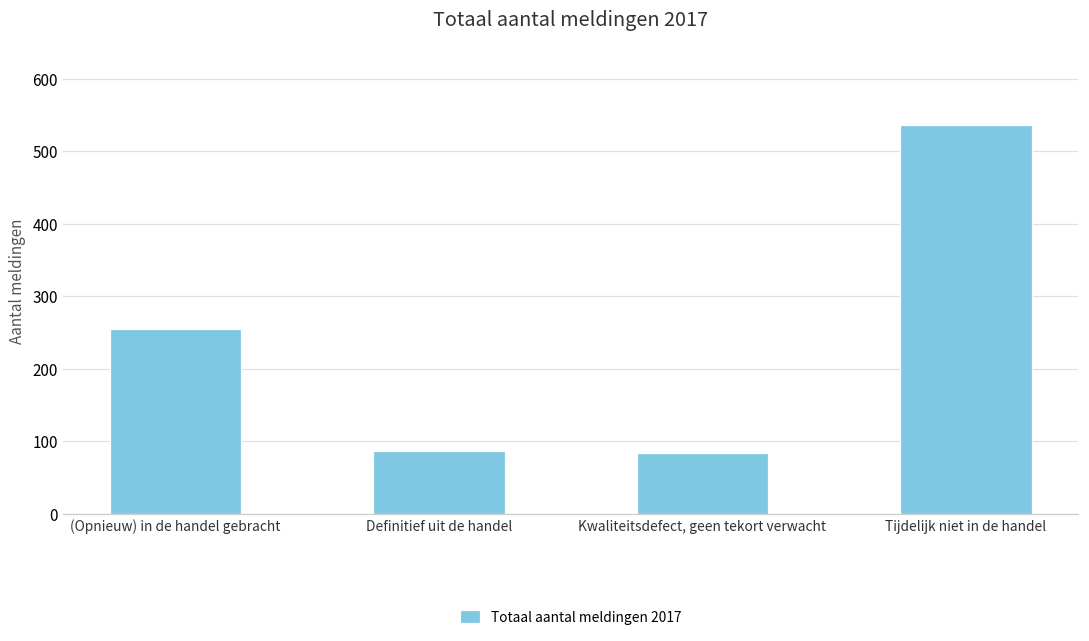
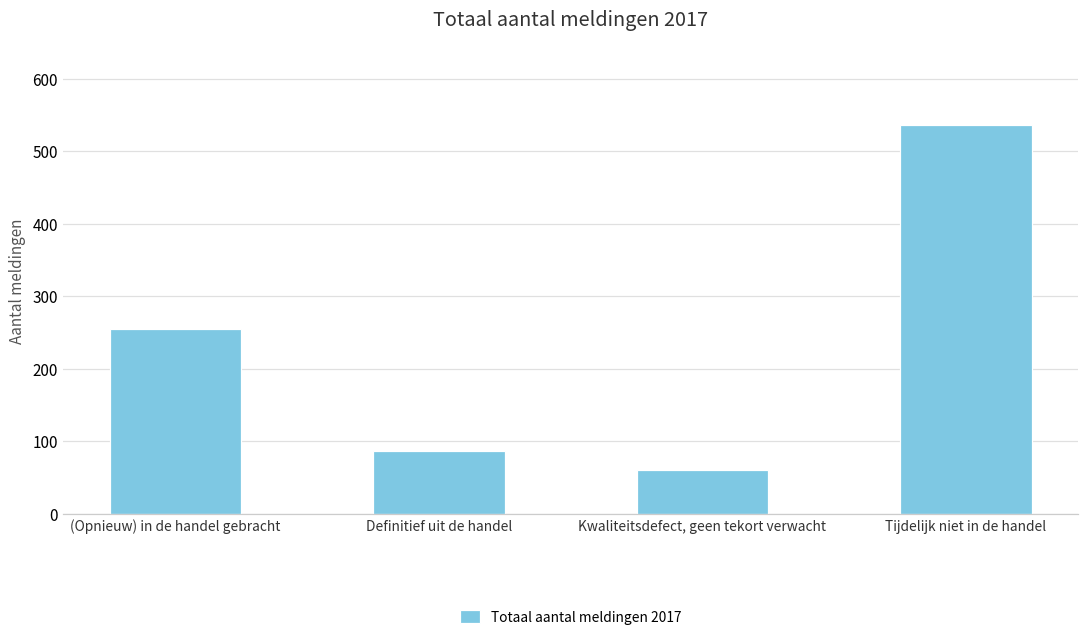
Kwaliteitsdefect, geen tekort verwacht: 80 -> 60
